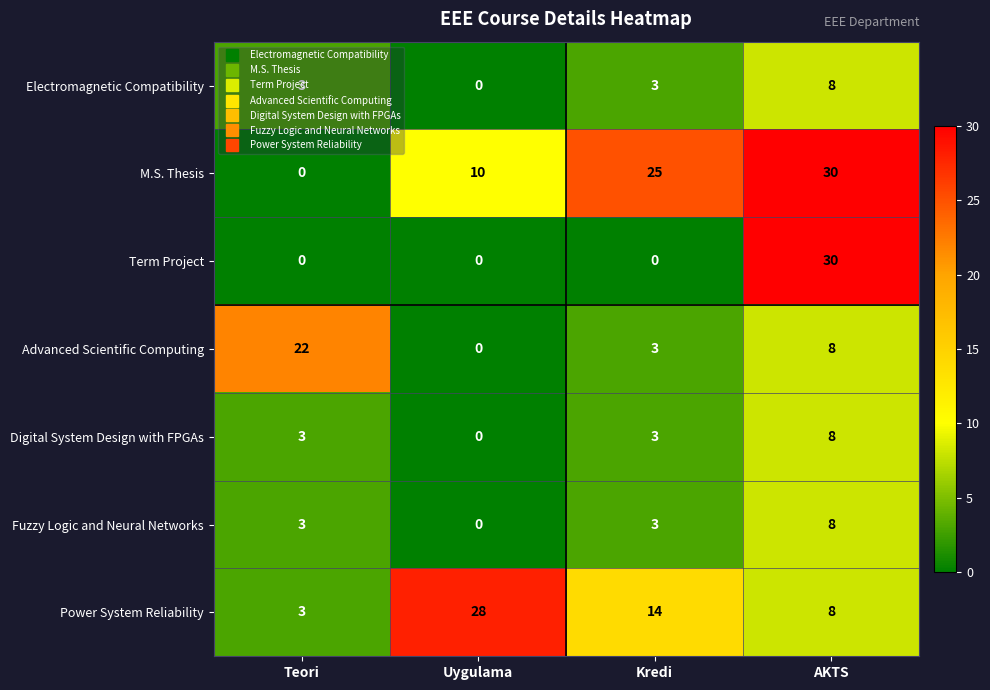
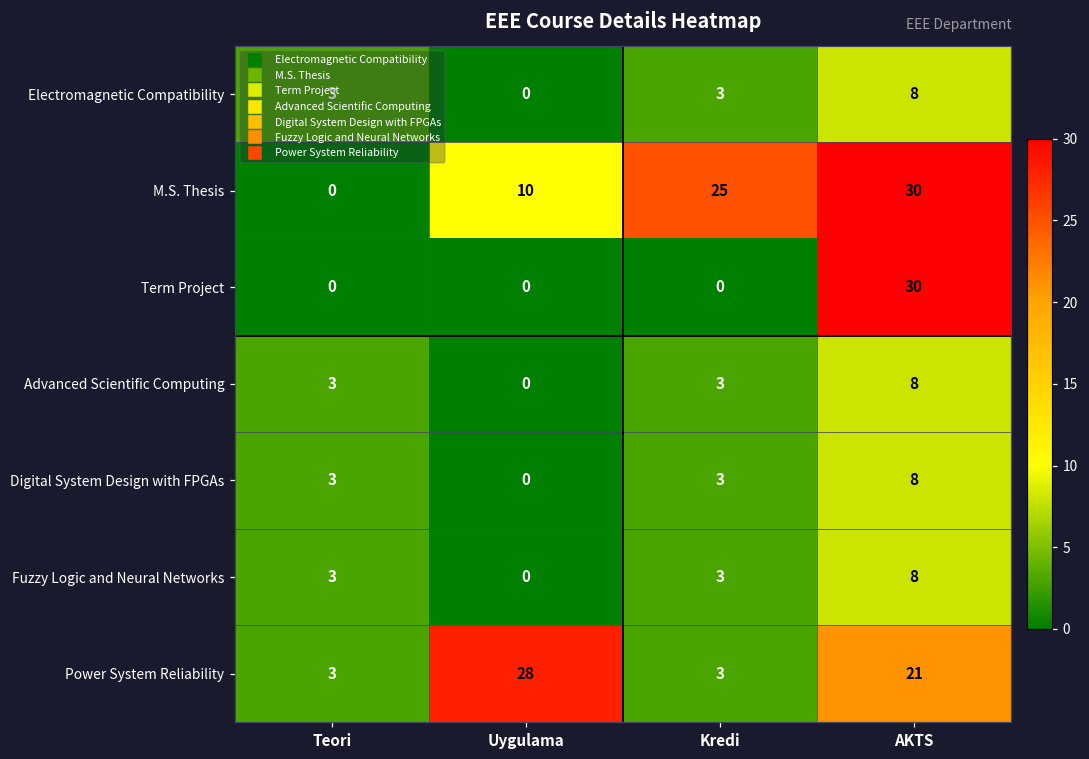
Advanced Scientific Computing, Teori: 22 -> 3
Power System Reliability, Kredi: 14 -> 3
Power System Reliability, AKTS: 8 -> 21
